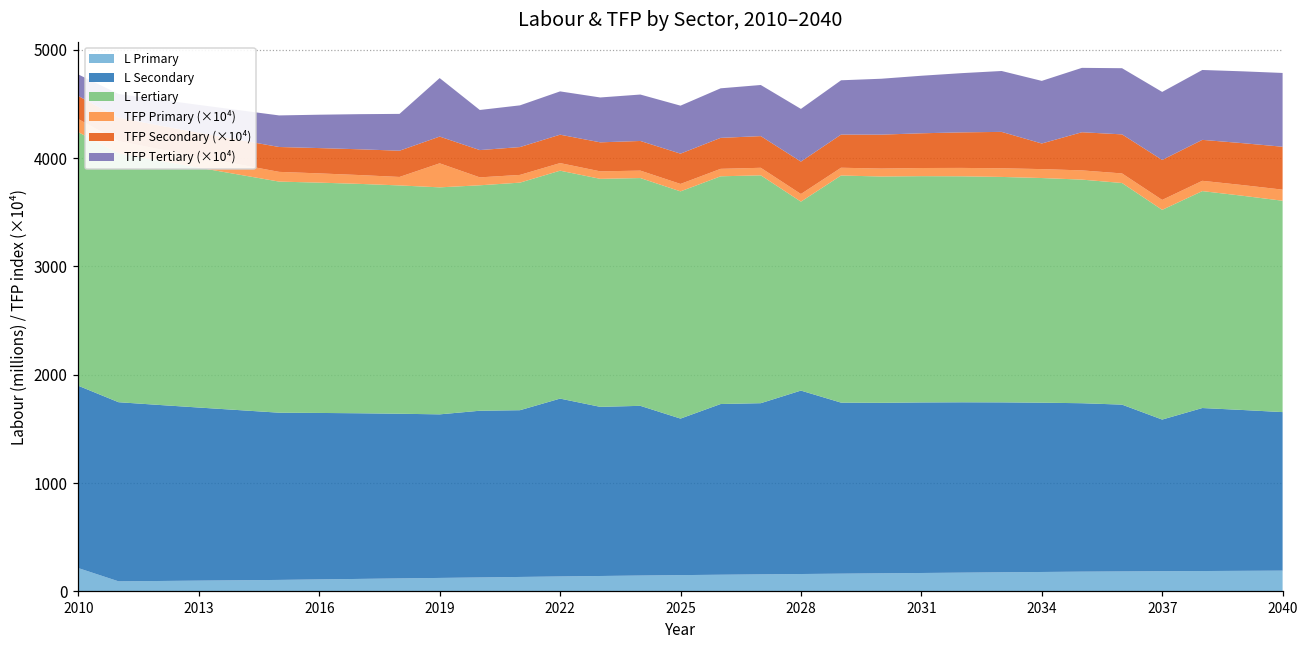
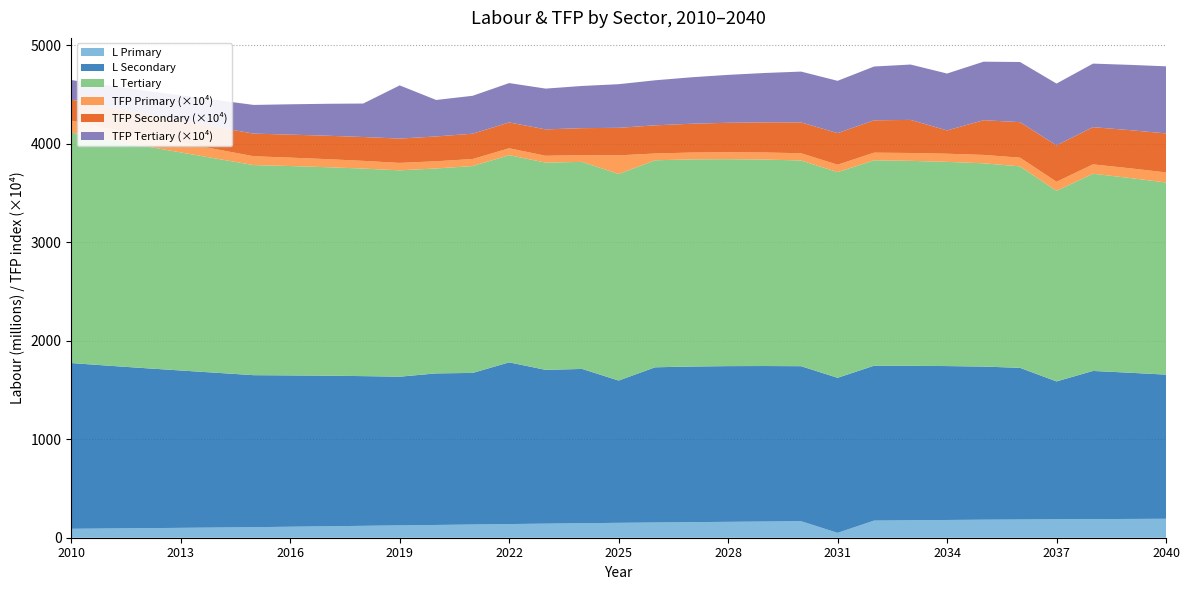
L Primary, 2010: 200 -> 100
TFP Primary (×10⁴), 2019: 200 -> 100
TFP Primary (×10⁴), 2025: 100 -> 200
L Secondary, 2028: 1700 -> 1600
L Tertiary, 2028: 1700 -> 2100
L Primary, 2031: 200 -> 0
